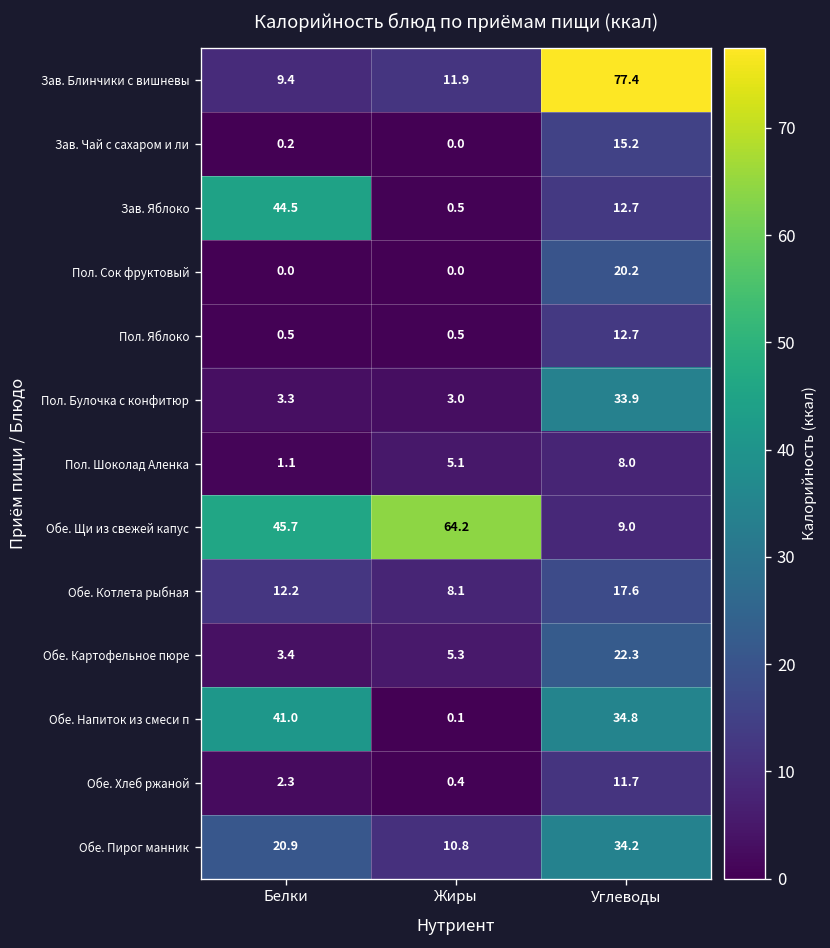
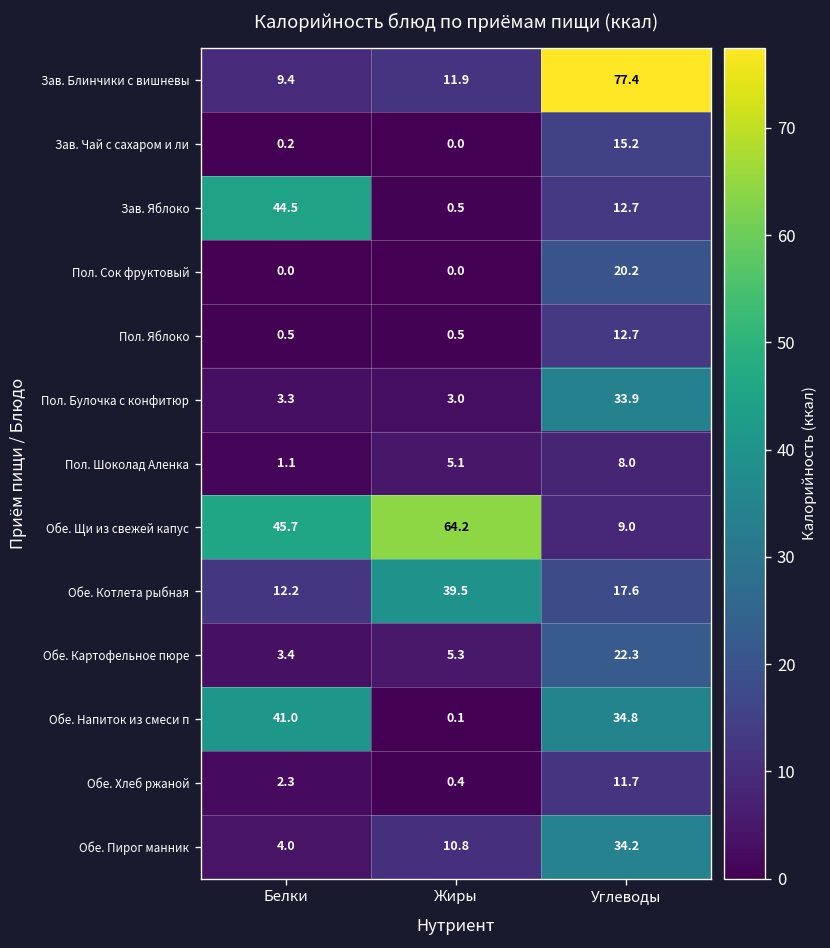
Обе. Котлета рыбная, Жиры: 8.1 -> 39.5
Обе. Пирог манник, Белки: 20.9 -> 4.0
